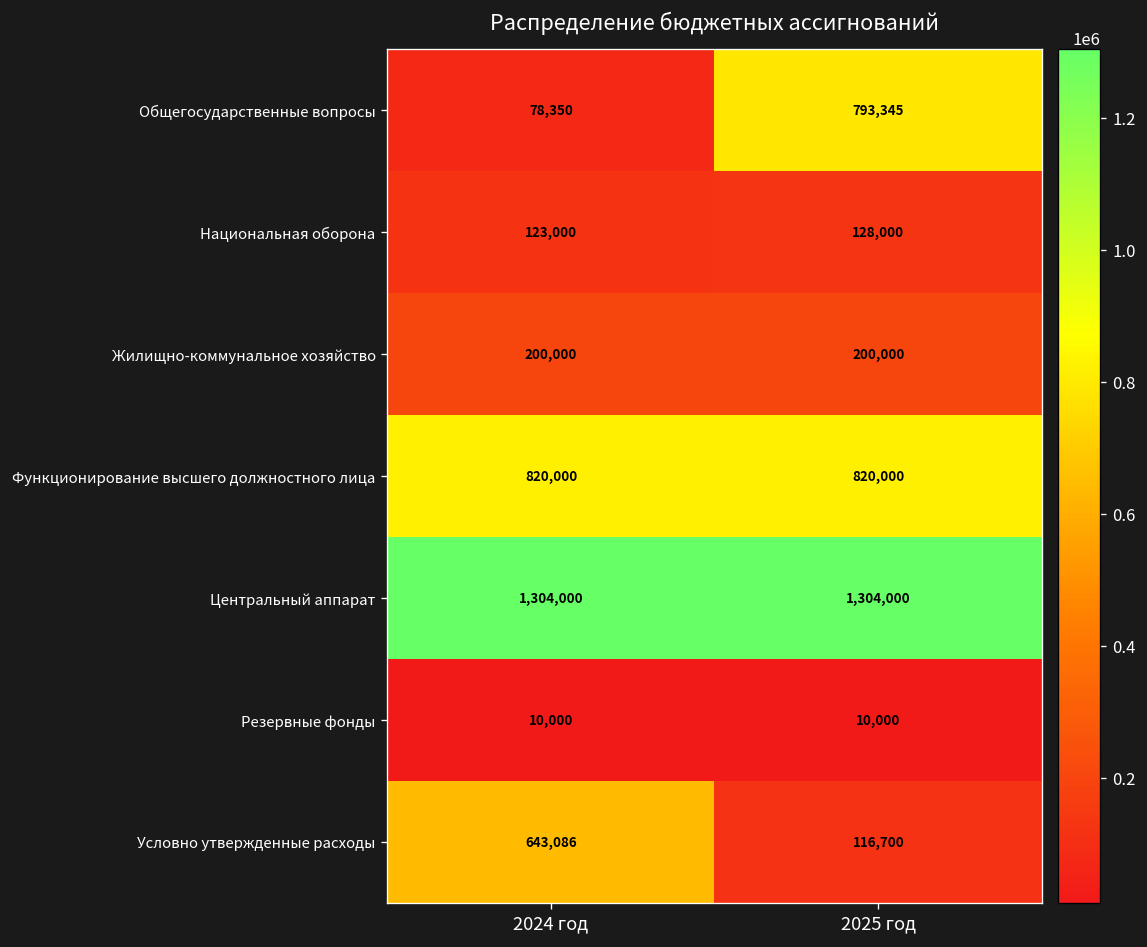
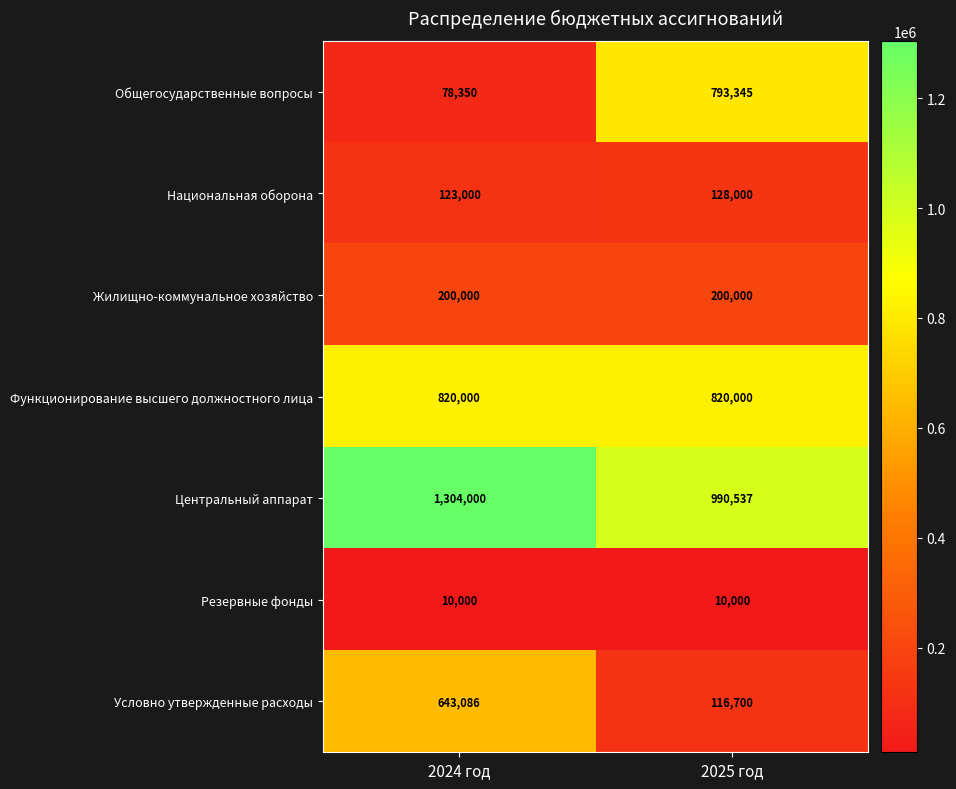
Центральный аппарат, 2025 год: 1,304,000 -> 990,537
